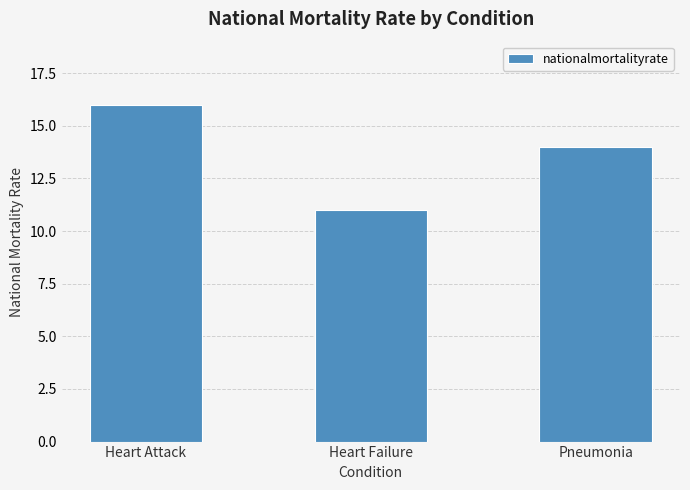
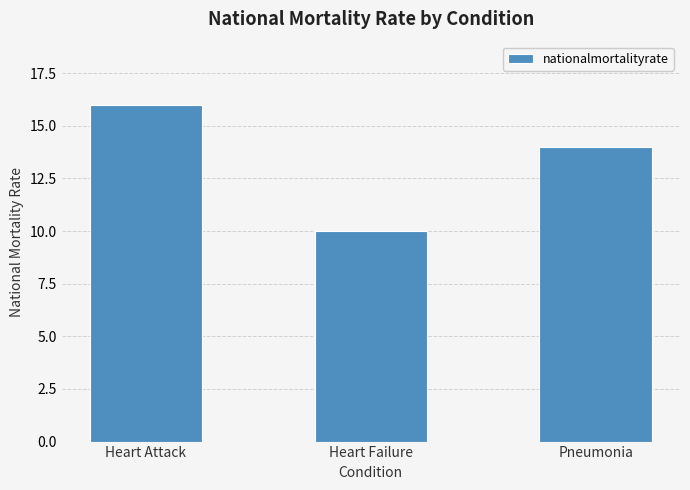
Heart Failure: 11 -> 10
